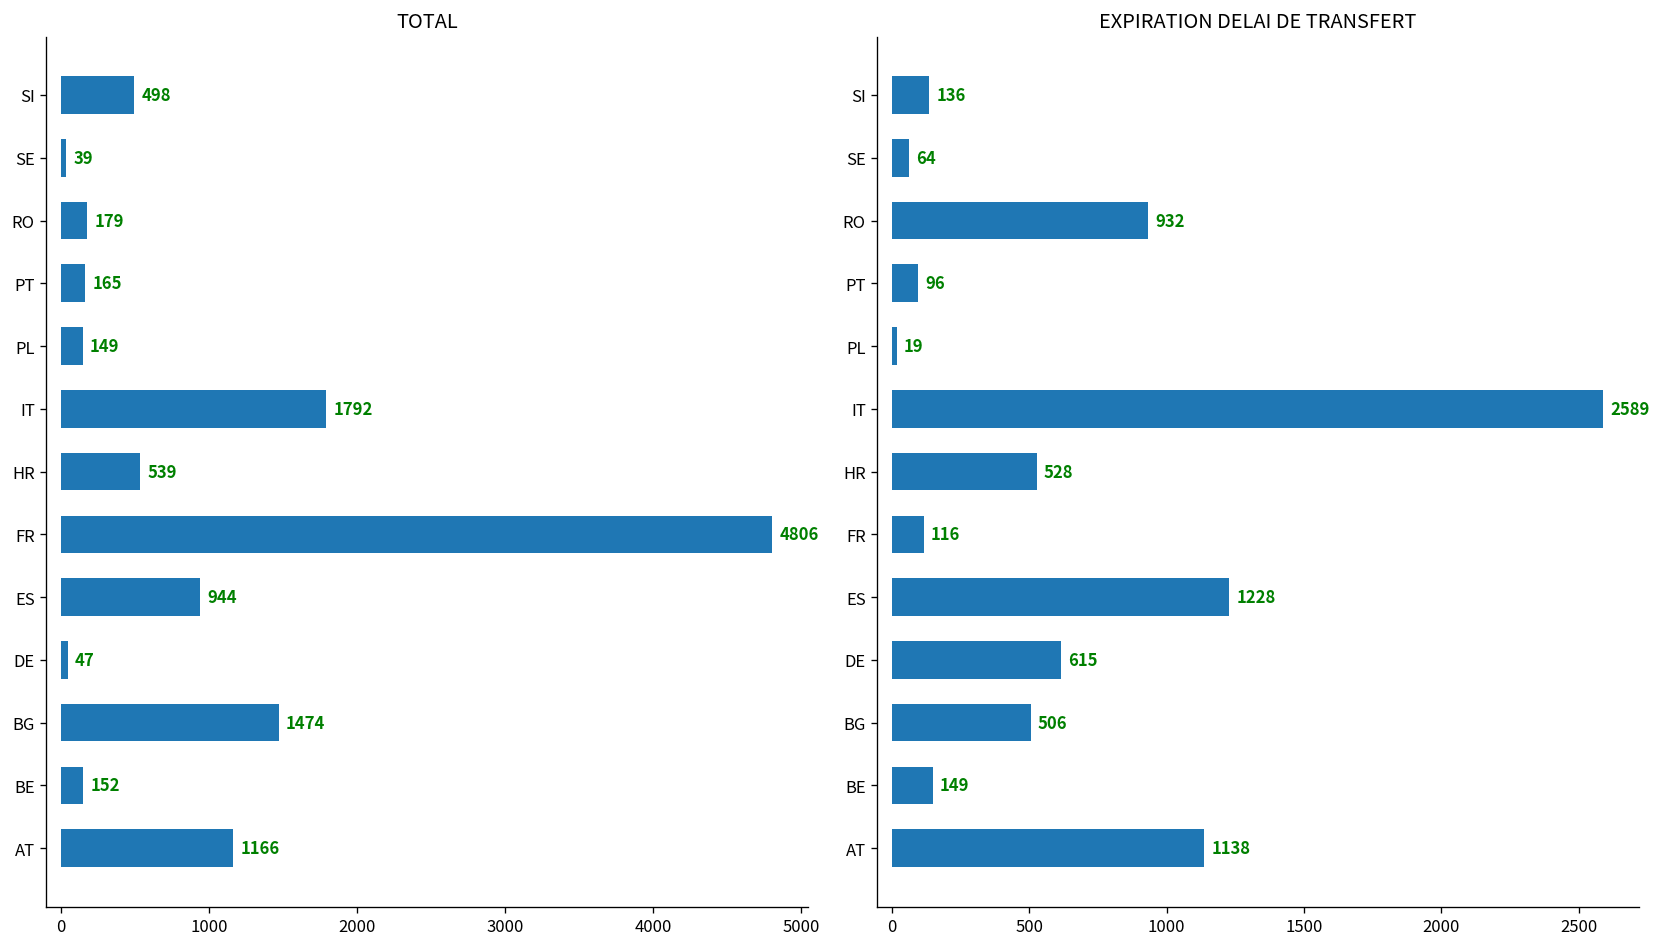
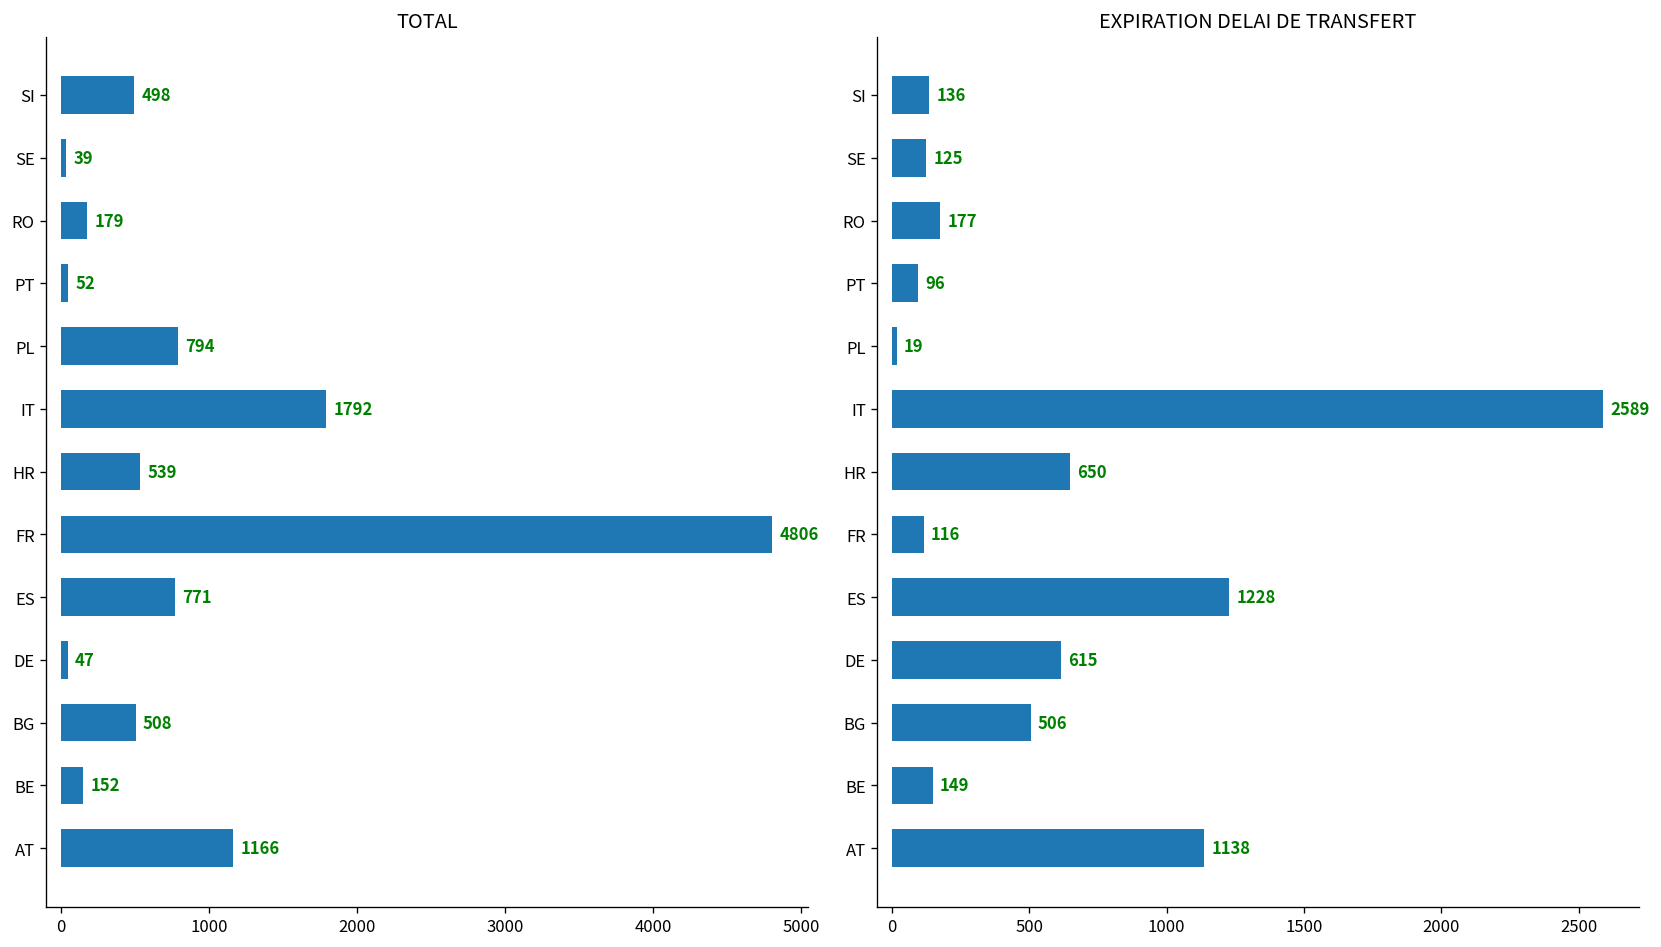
TOTAL, PT: 165 -> 52
TOTAL, PL: 149 -> 794
TOTAL, ES: 944 -> 771
TOTAL, BG: 1474 -> 508
EXPIRATION DELAI DE TRANSFERT, SE: 64 -> 125
EXPIRATION DELAI DE TRANSFERT, RO: 932 -> 177
EXPIRATION DELAI DE TRANSFERT, HR: 528 -> 650
